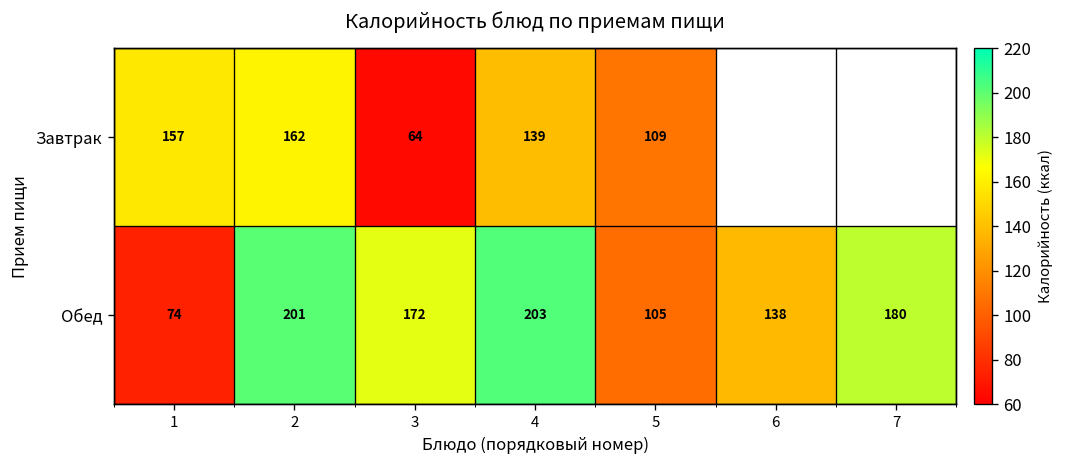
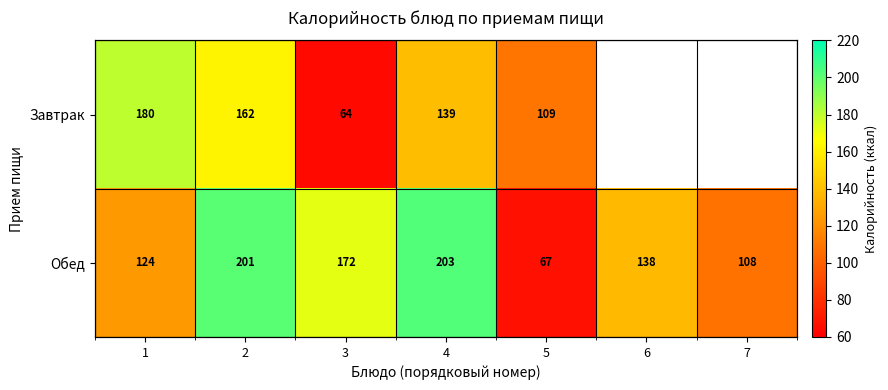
Завтрак, 1: 157 -> 180
Обед, 1: 74 -> 124
Обед, 5: 105 -> 67
Обед, 7: 180 -> 108
